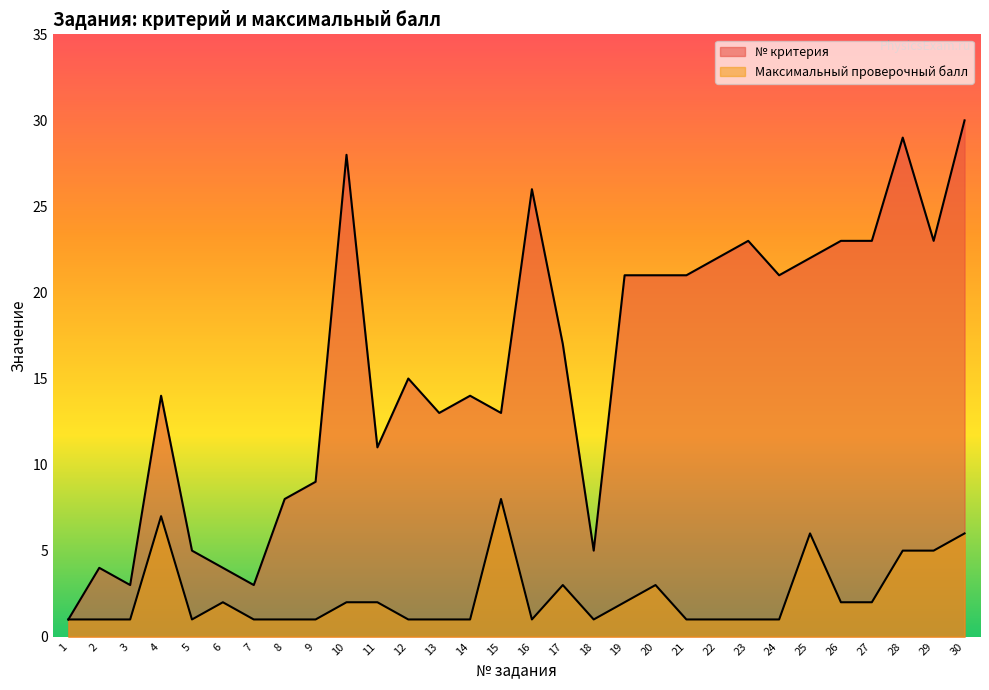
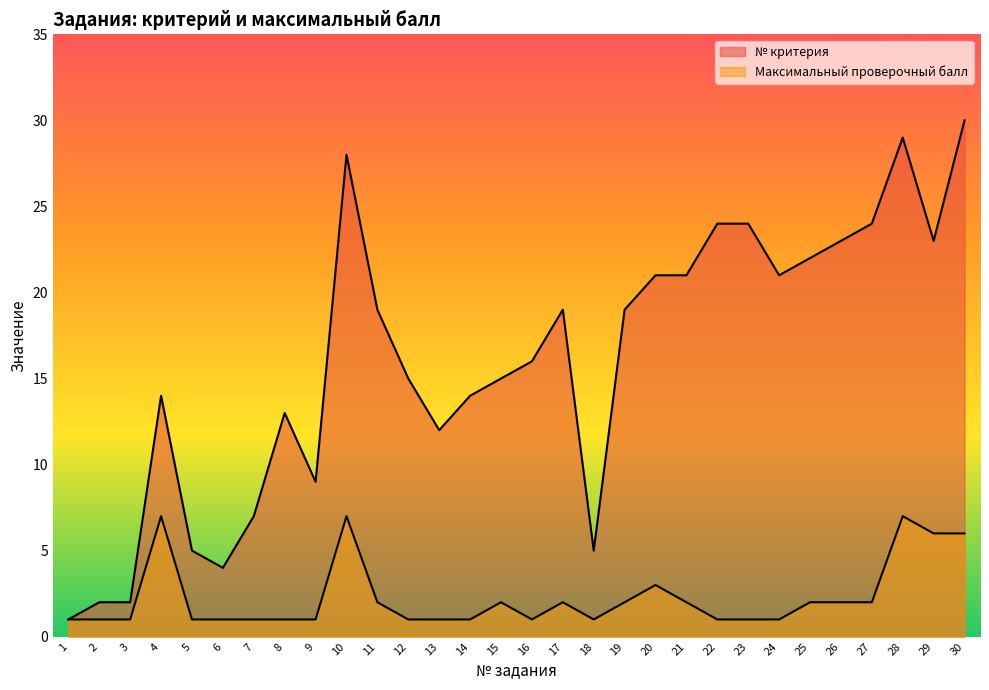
№ критерия, 2: 4 -> 2
№ критерия, 3: 3 -> 2
Максимальный проверочный балл, 6: 2 -> 1
№ критерия, 7: 3 -> 7
№ критерия, 8: 8 -> 13
Максимальный проверочный балл, 10: 2 -> 7
№ критерия, 11: 11 -> 19
№ критерия, 13: 13 -> 12
№ критерия, 15: 13 -> 15
Максимальный проверочный балл, 15: 8 -> 2
№ критерия, 16: 26 -> 16
№ критерия, 17: 17 -> 19
Максимальный проверочный балл, 17: 3 -> 2
№ критерия, 19: 21 -> 19
Максимальный проверочный балл, 21: 1 -> 2
№ критерия, 22: 22 -> 24
№ критерия, 23: 23 -> 24
Максимальный проверочный балл, 25: 6 -> 2
№ критерия, 27: 23 -> 24
Максимальный проверочный балл, 28: 5 -> 7
Максимальный проверочный балл, 29: 5 -> 6
